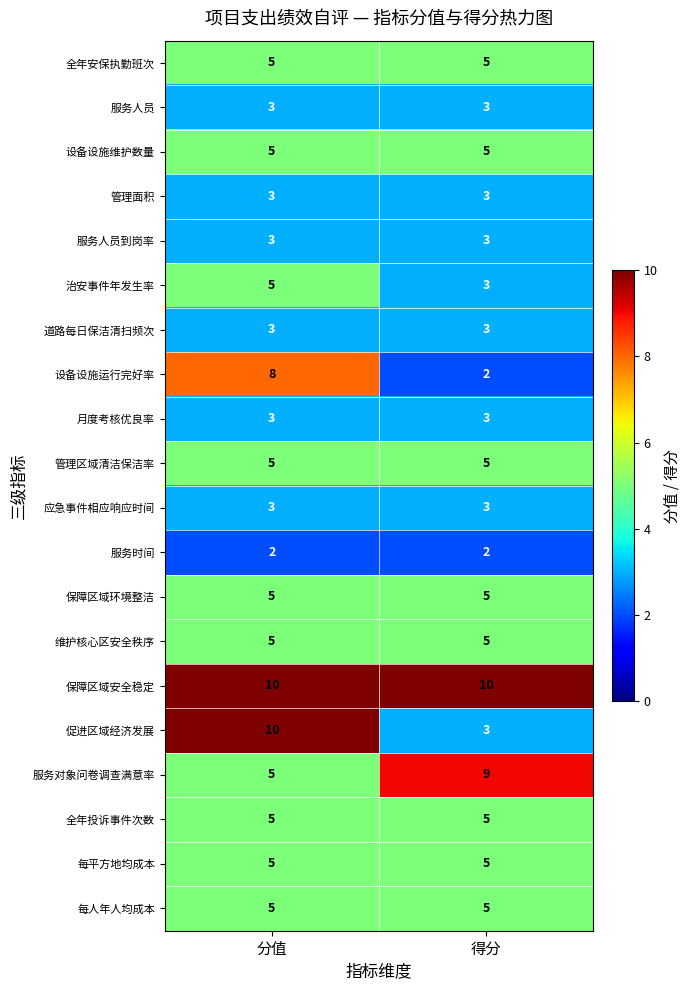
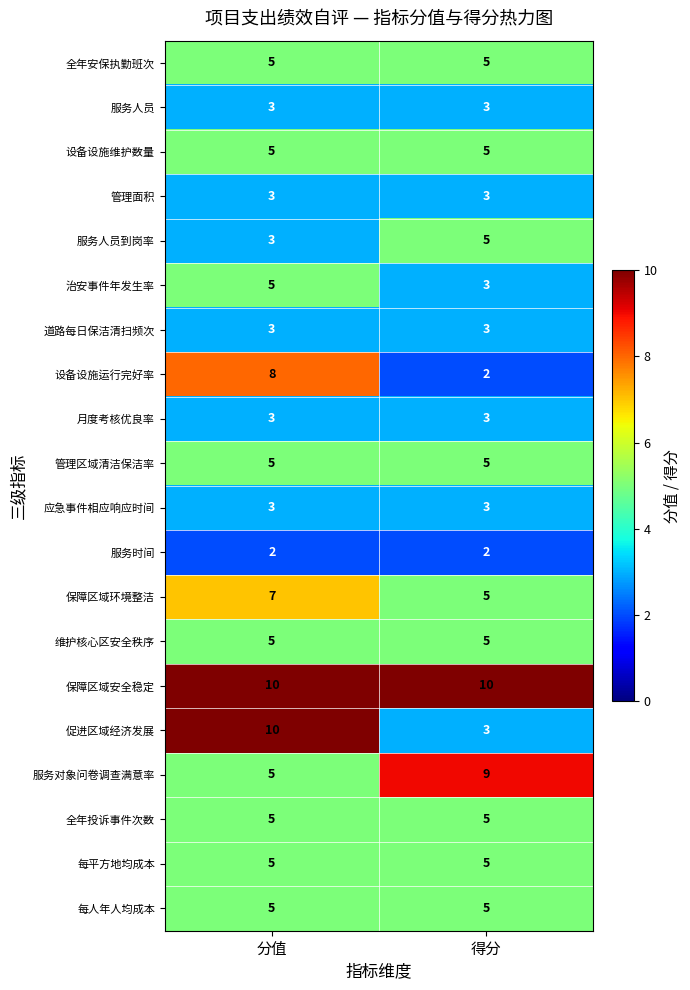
服务人员到岗率, 得分: 3 -> 5
保障区域环境整洁, 分值: 5 -> 7
